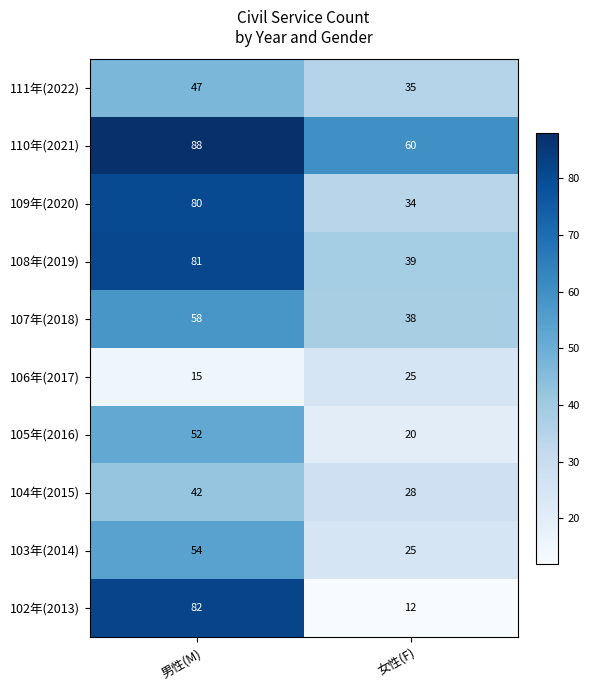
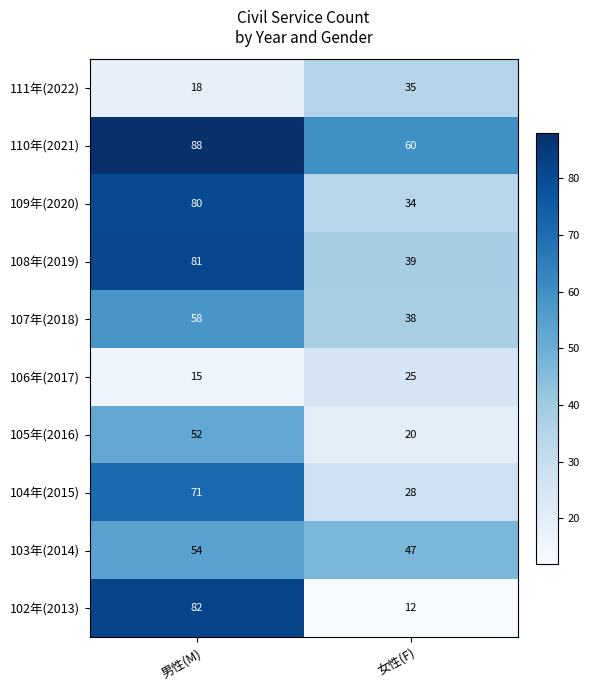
111年(2022), 男性(M): 47 -> 18
104年(2015), 男性(M): 42 -> 71
103年(2014), 女性(F): 25 -> 47
